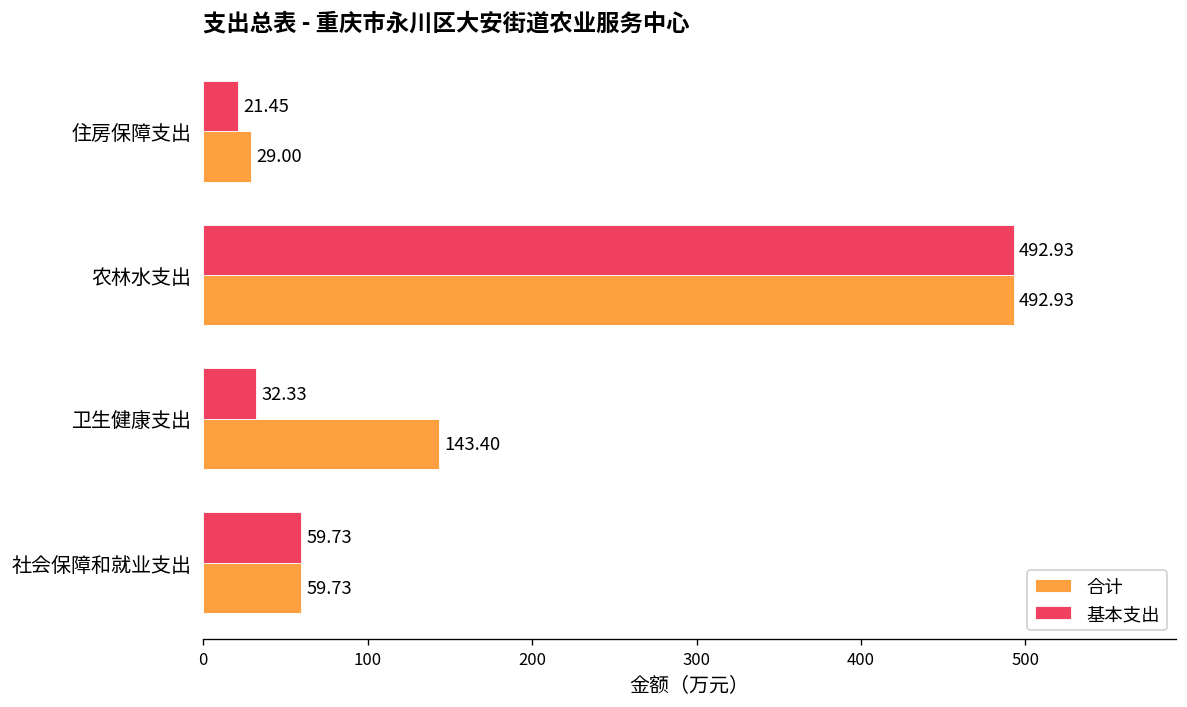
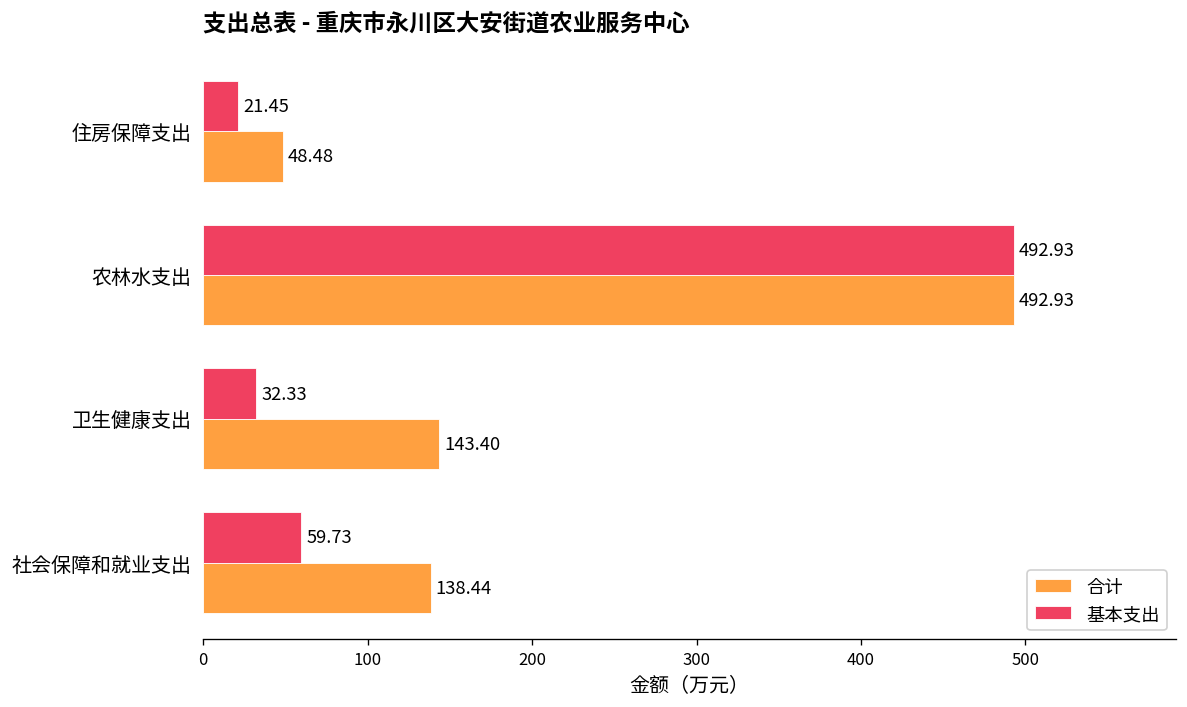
合计, 住房保障支出: 29.00 -> 48.48
合计, 社会保障和就业支出: 59.73 -> 138.44
